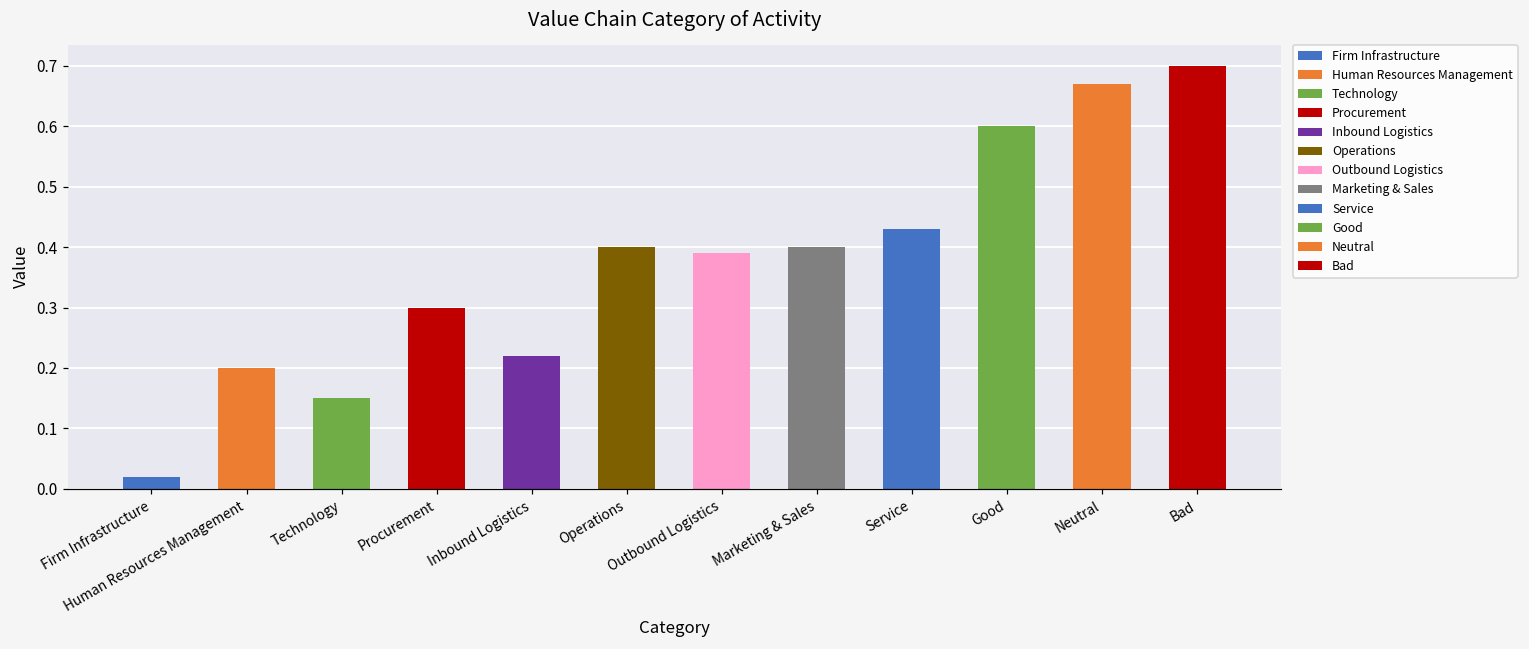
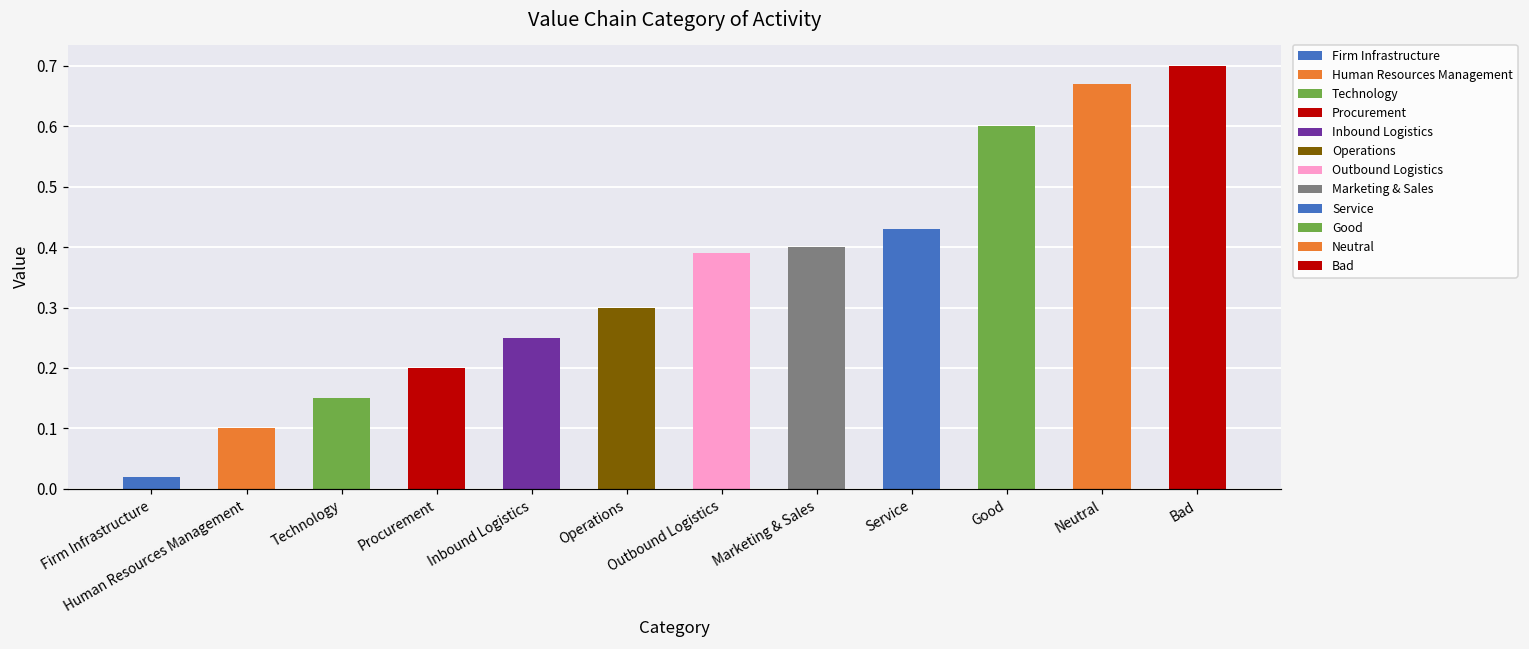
Human Resources Management: 0.2 -> 0.1
Procurement: 0.3 -> 0.2
Inbound Logistics: 0.22 -> 0.25
Operations: 0.4 -> 0.3
